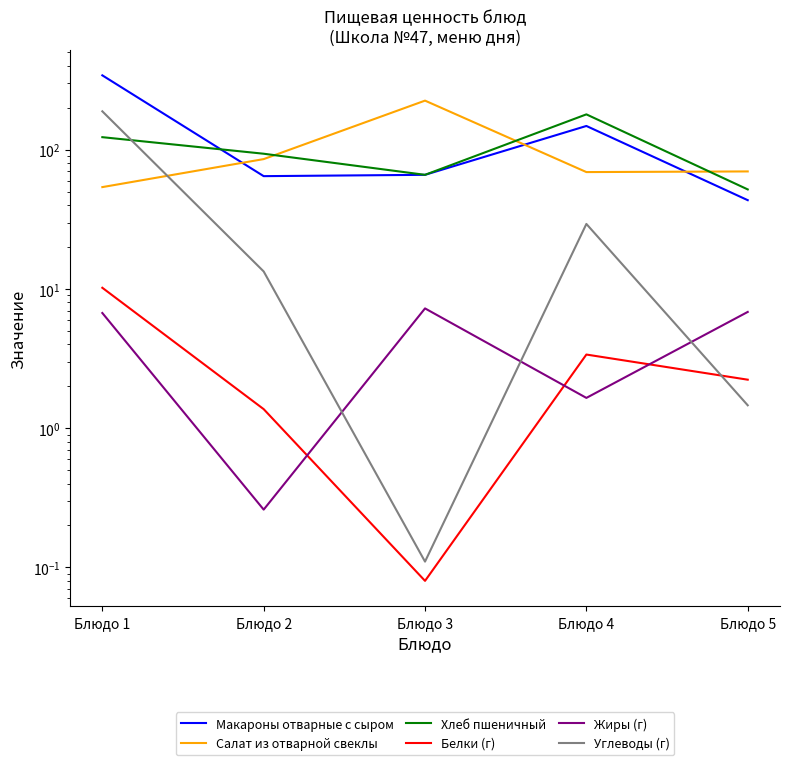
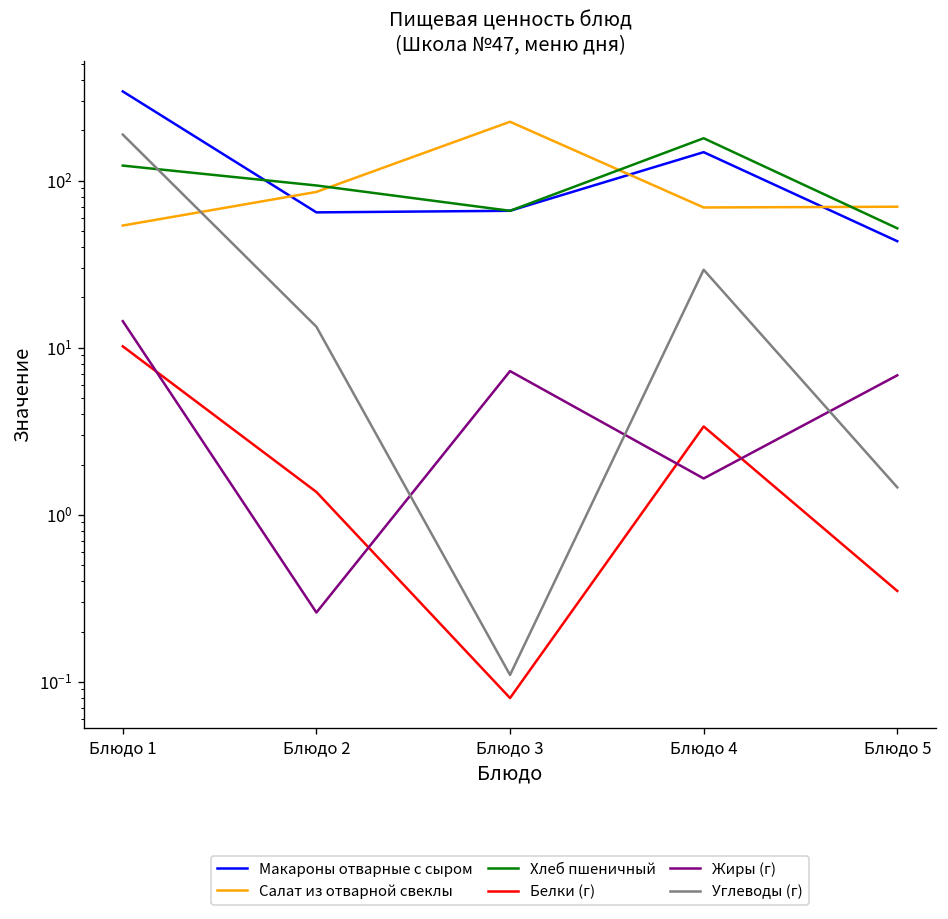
Жиры (г), Блюдо 1: 7 -> 14
Белки (г), Блюдо 5: 2.2 -> 0.35
